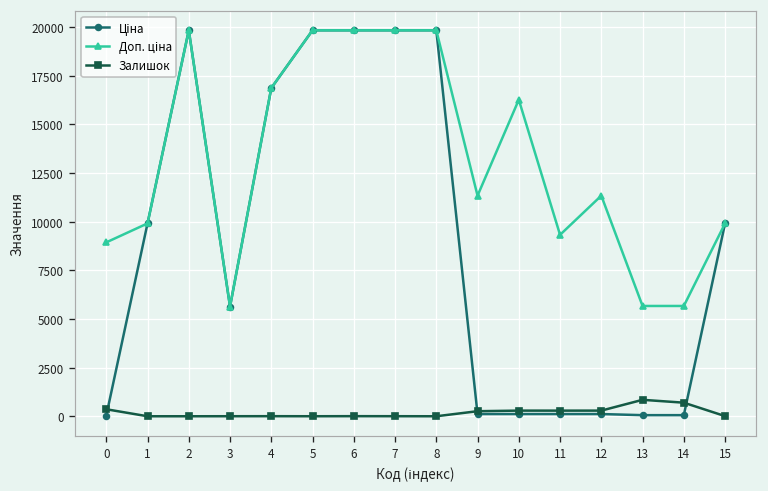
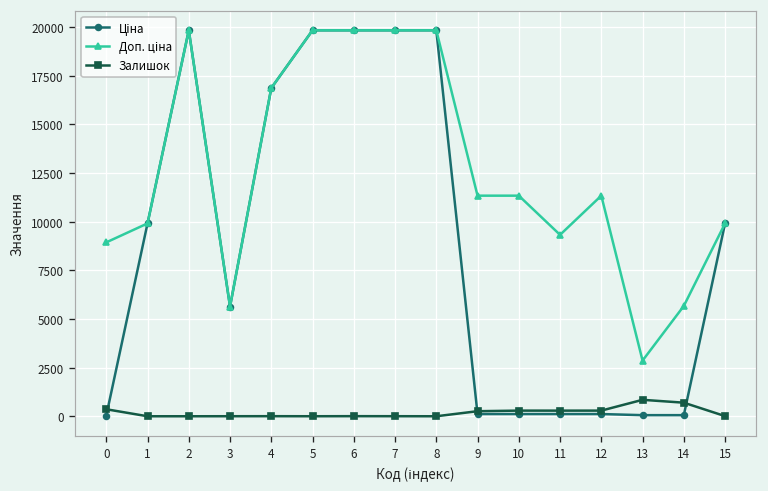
Доп. ціна, 10: 16300 -> 11300
Доп. ціна, 13: 5700 -> 2900
